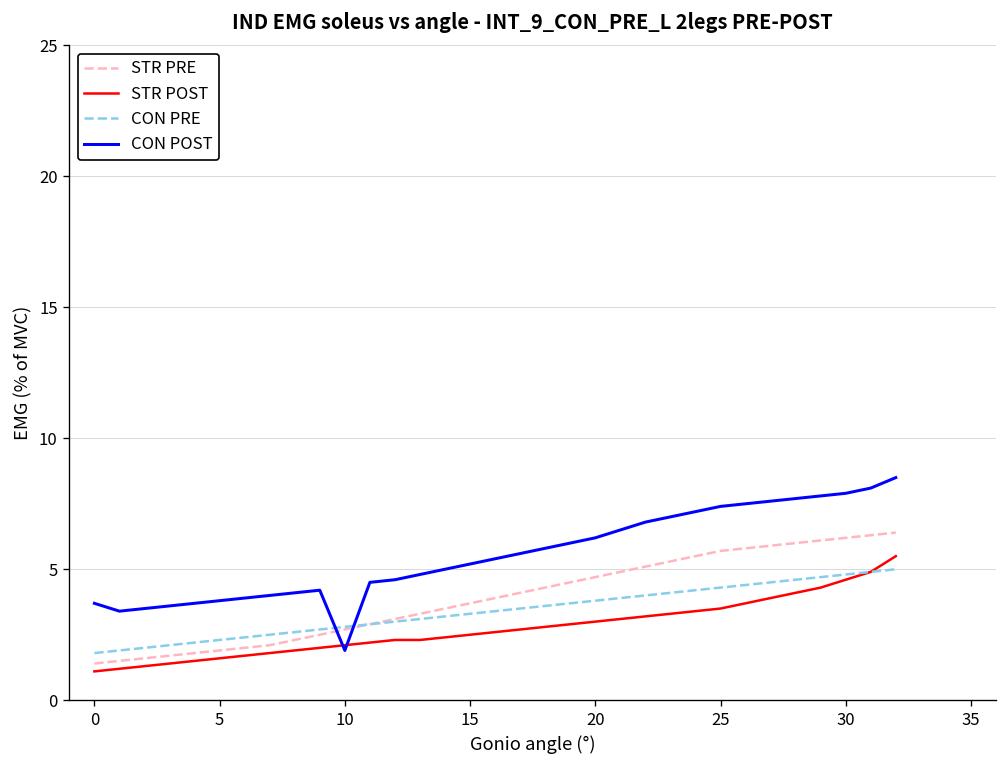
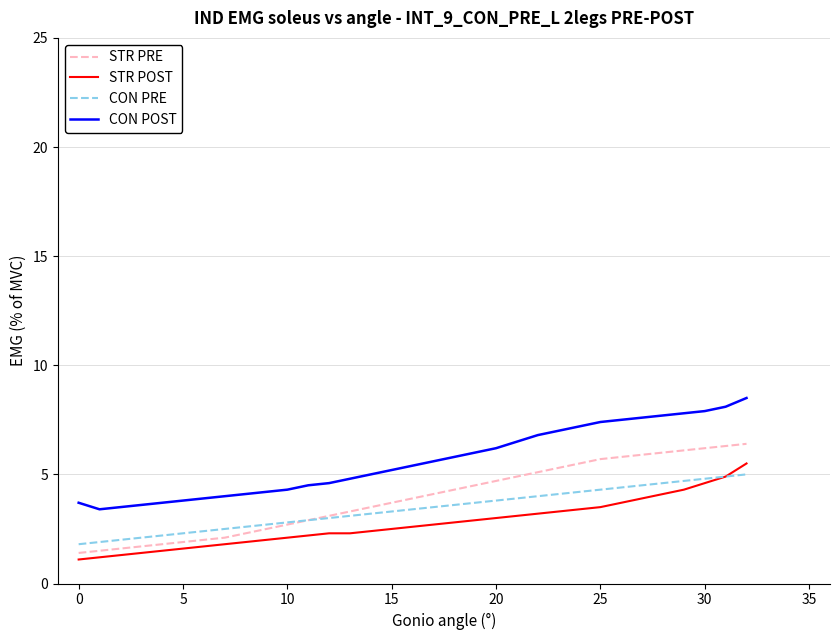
CON POST, 10: 1.9 -> 4.3
